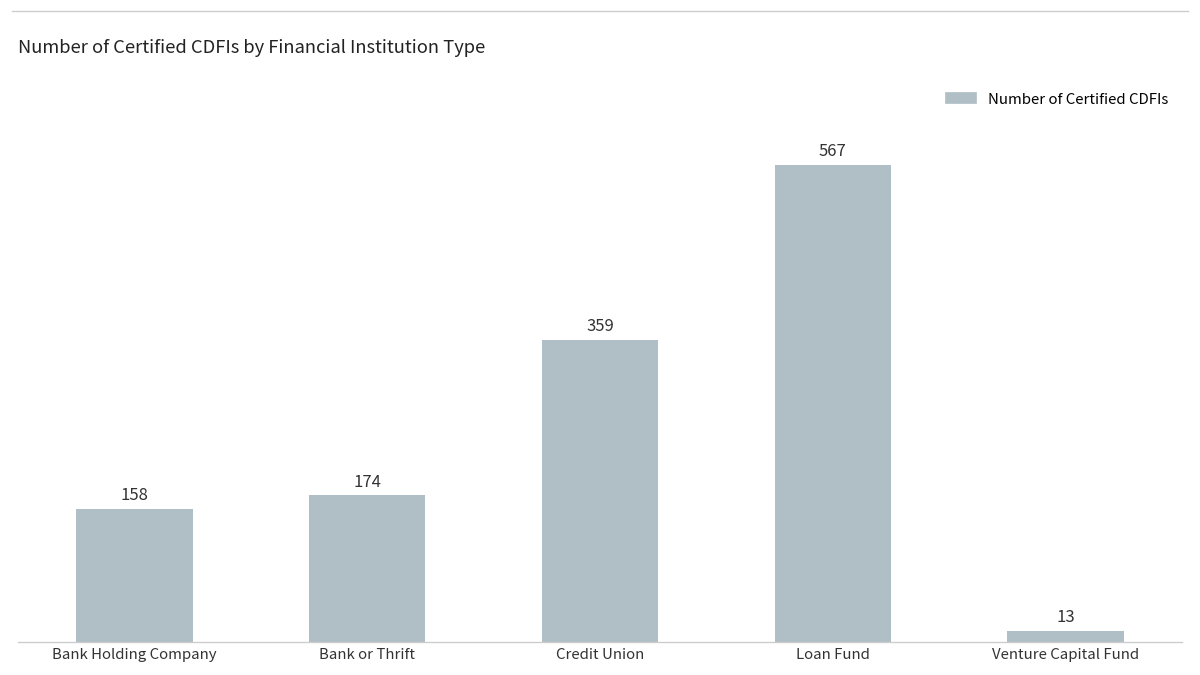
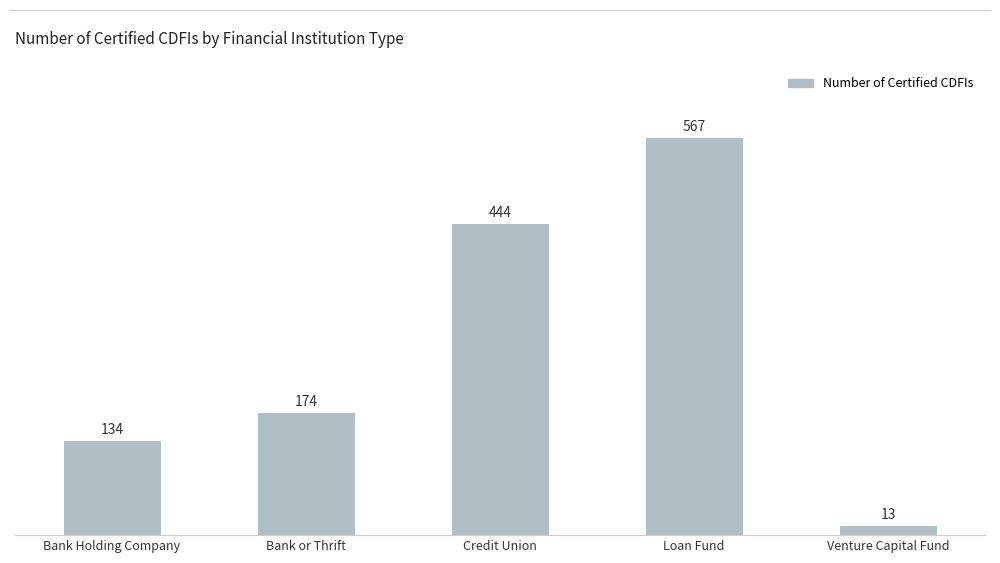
Bank Holding Company: 158 -> 134
Credit Union: 359 -> 444
